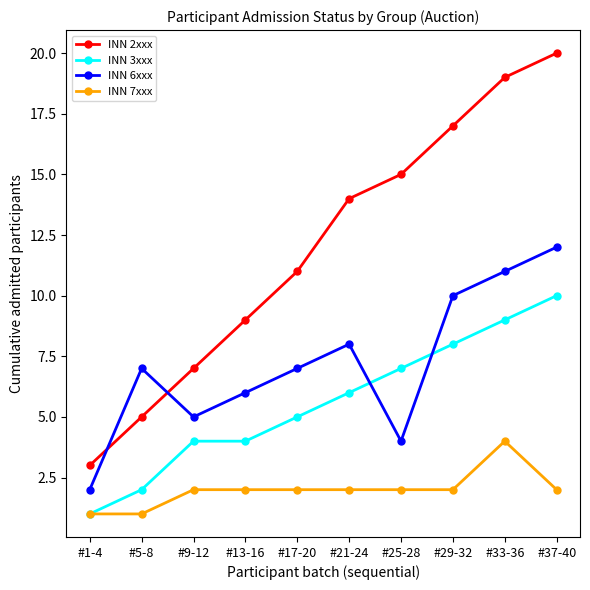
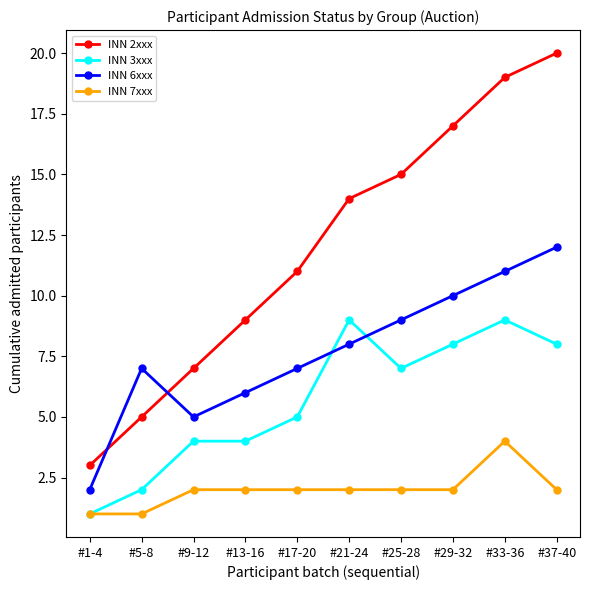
INN 3xxx, #21-24: 6 -> 9
INN 6xxx, #25-28: 4 -> 9
INN 3xxx, #37-40: 10 -> 8
